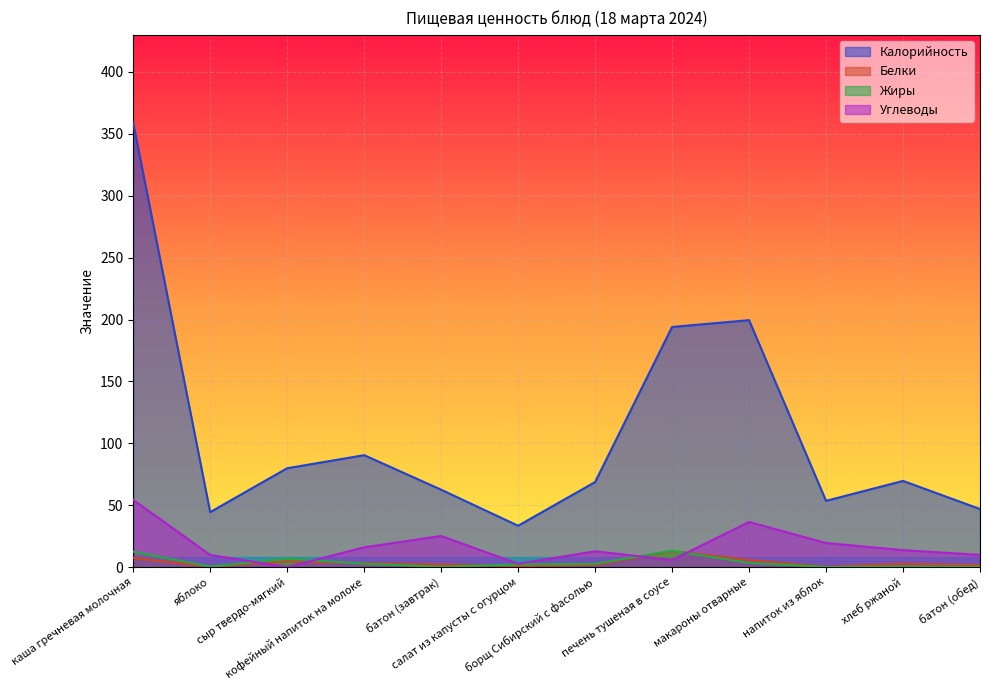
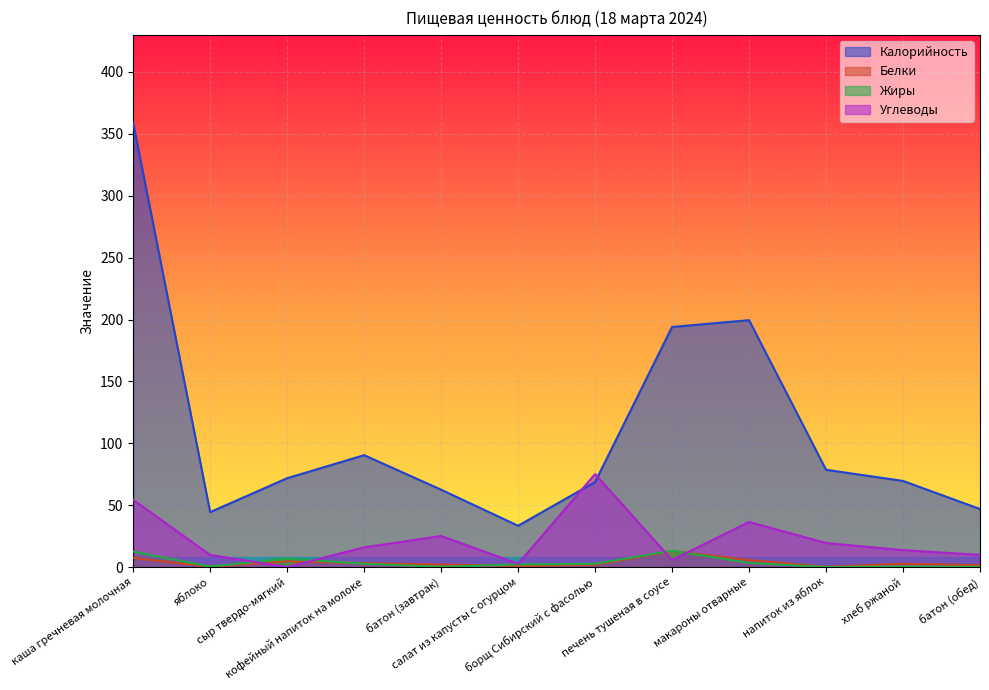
Калорийность, сыр твердо-мягкий: 80 -> 72
Углеводы, борщ Сибирский с фасолью: 13 -> 75
Калорийность, напиток из яблок: 54 -> 79
